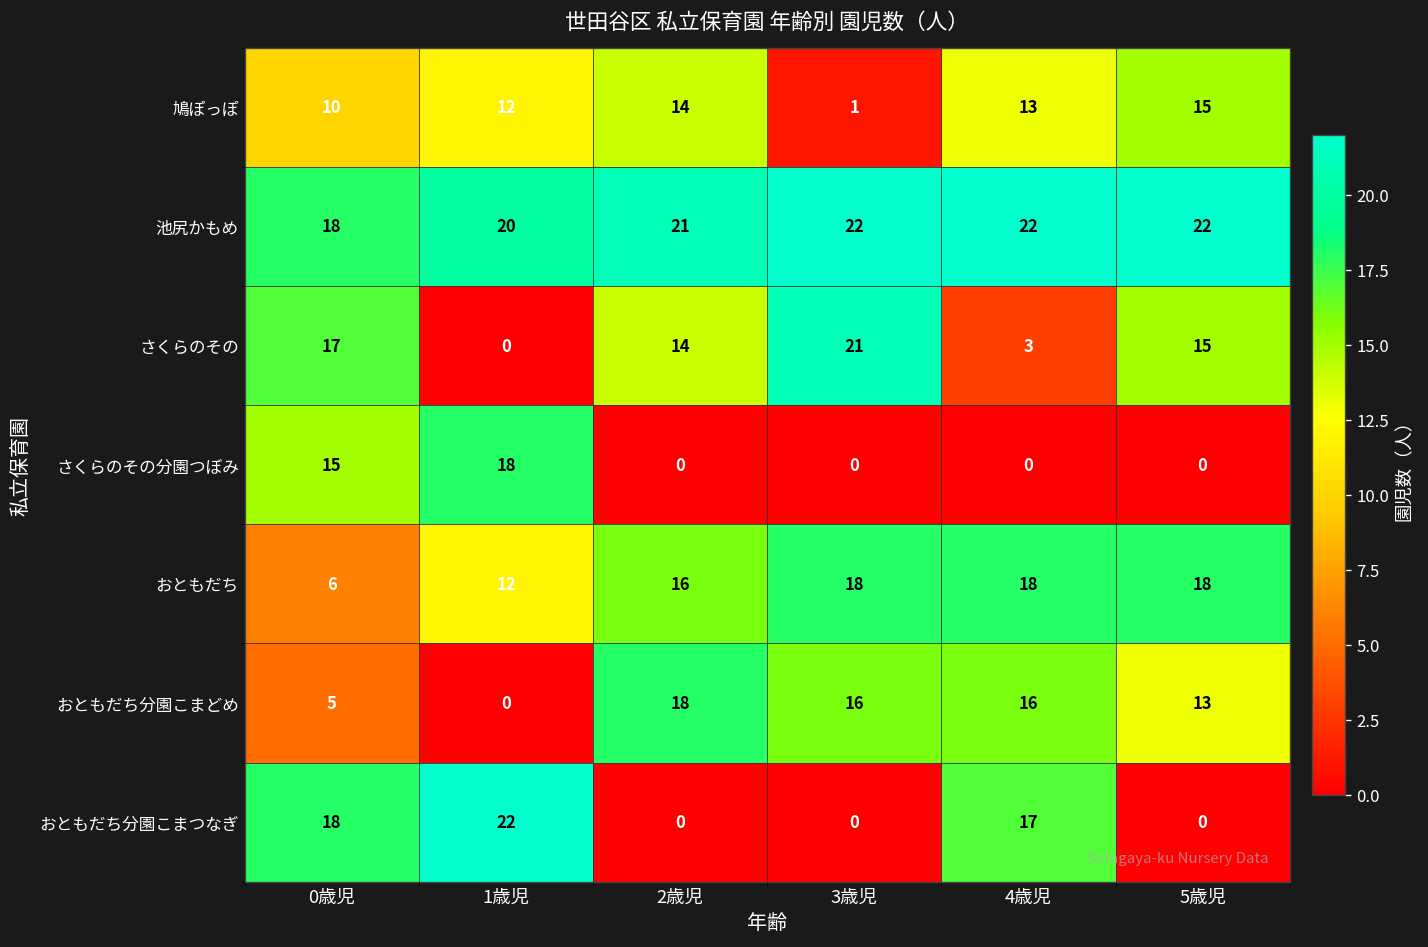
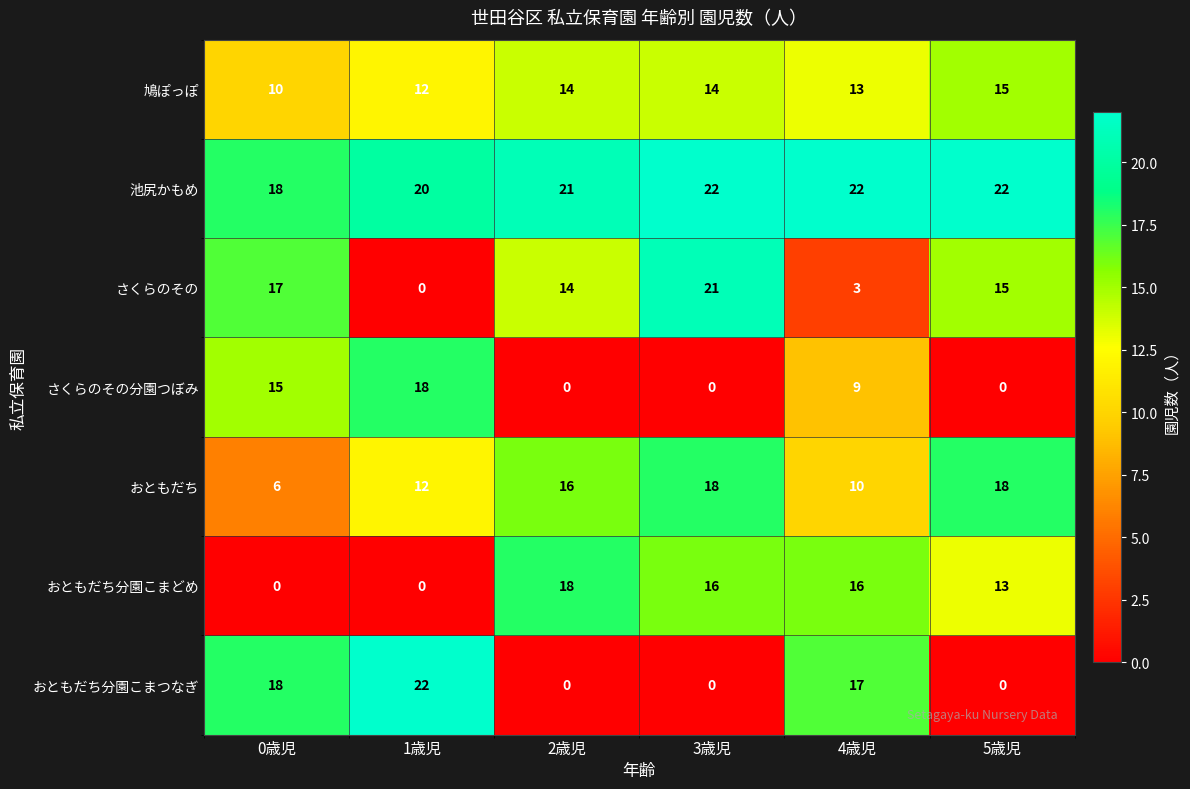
鳩ぽっぽ, 3歳児: 1 -> 14
さくらのその分園つぼみ, 4歳児: 0 -> 9
おともだち, 4歳児: 18 -> 10
おともだち分園こまどめ, 0歳児: 5 -> 0
